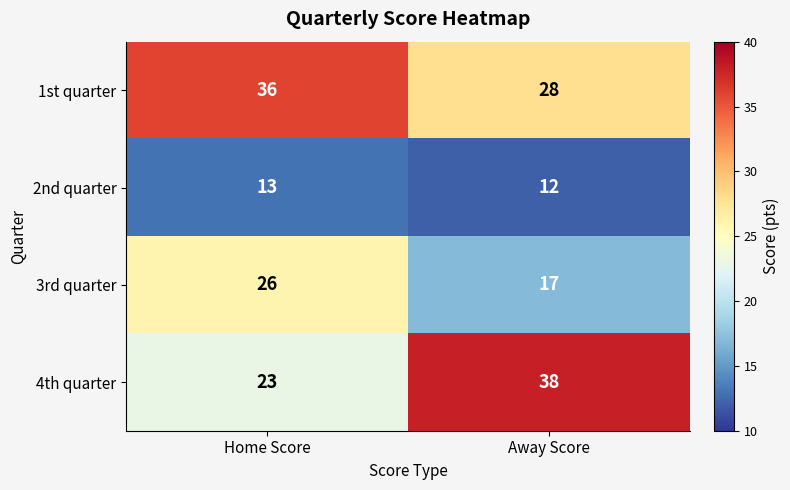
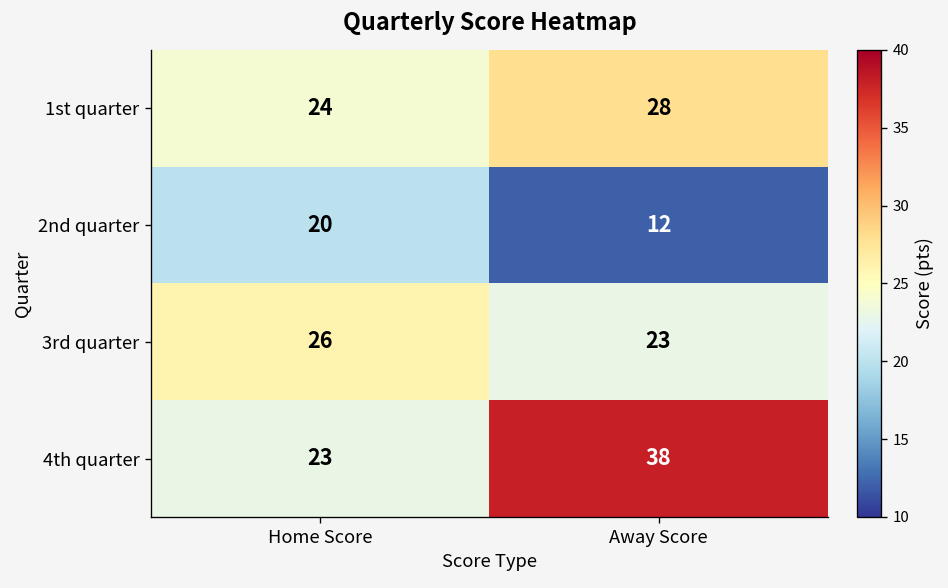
1st quarter, Home Score: 36 -> 24
2nd quarter, Home Score: 13 -> 20
3rd quarter, Away Score: 17 -> 23
